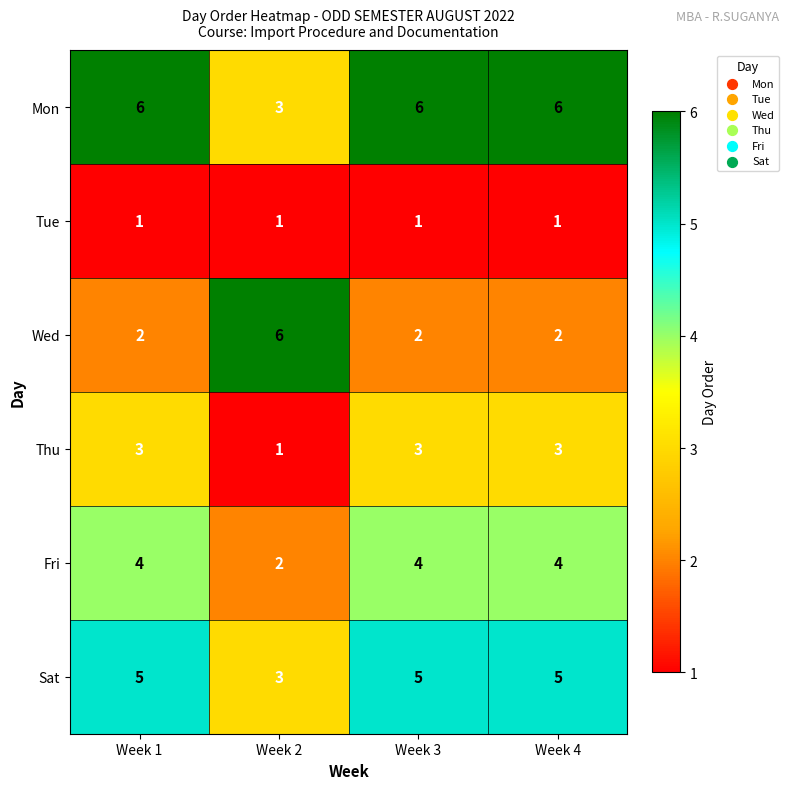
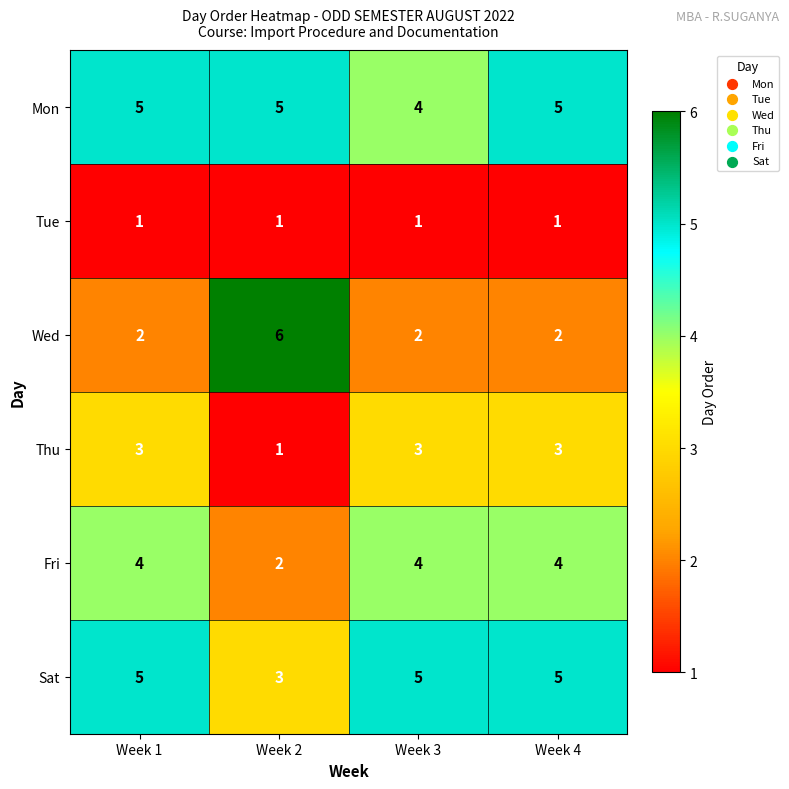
Mon, Week 1: 6 -> 5
Mon, Week 2: 3 -> 5
Mon, Week 3: 6 -> 4
Mon, Week 4: 6 -> 5
